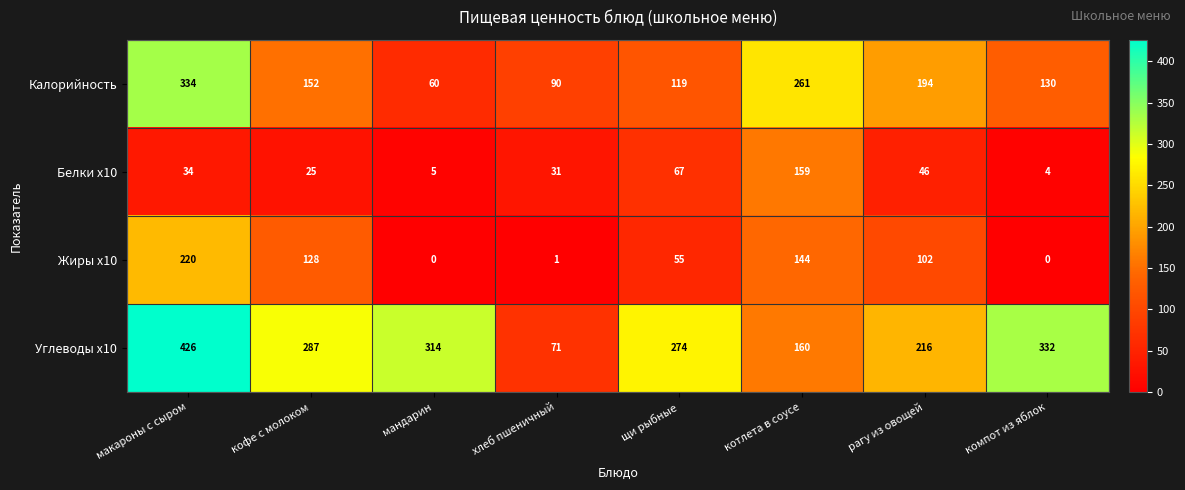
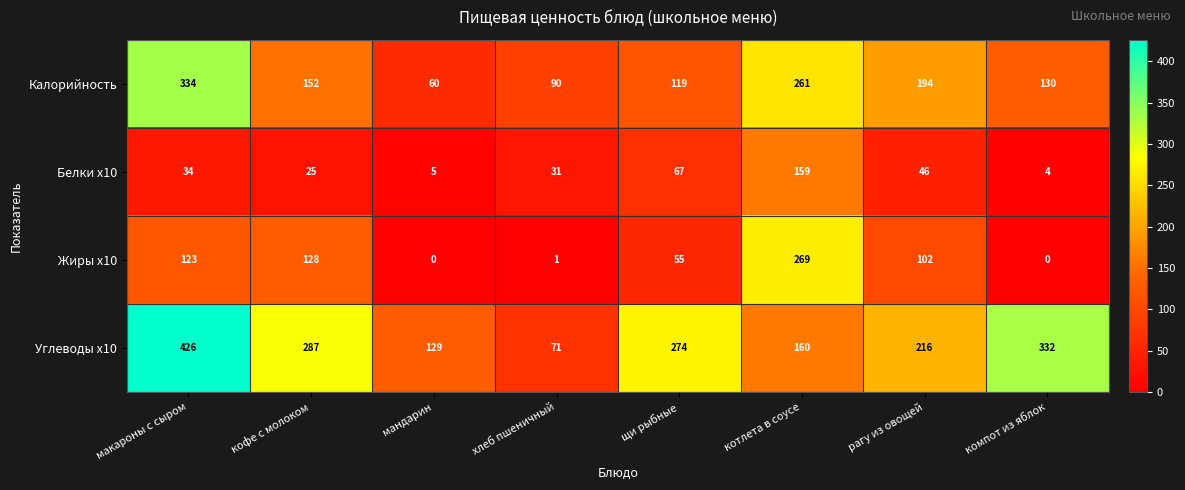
Жиры x10, макароны с сыром: 220 -> 123
Жиры x10, котлета в соусе: 144 -> 269
Углеводы x10, мандарин: 314 -> 129
